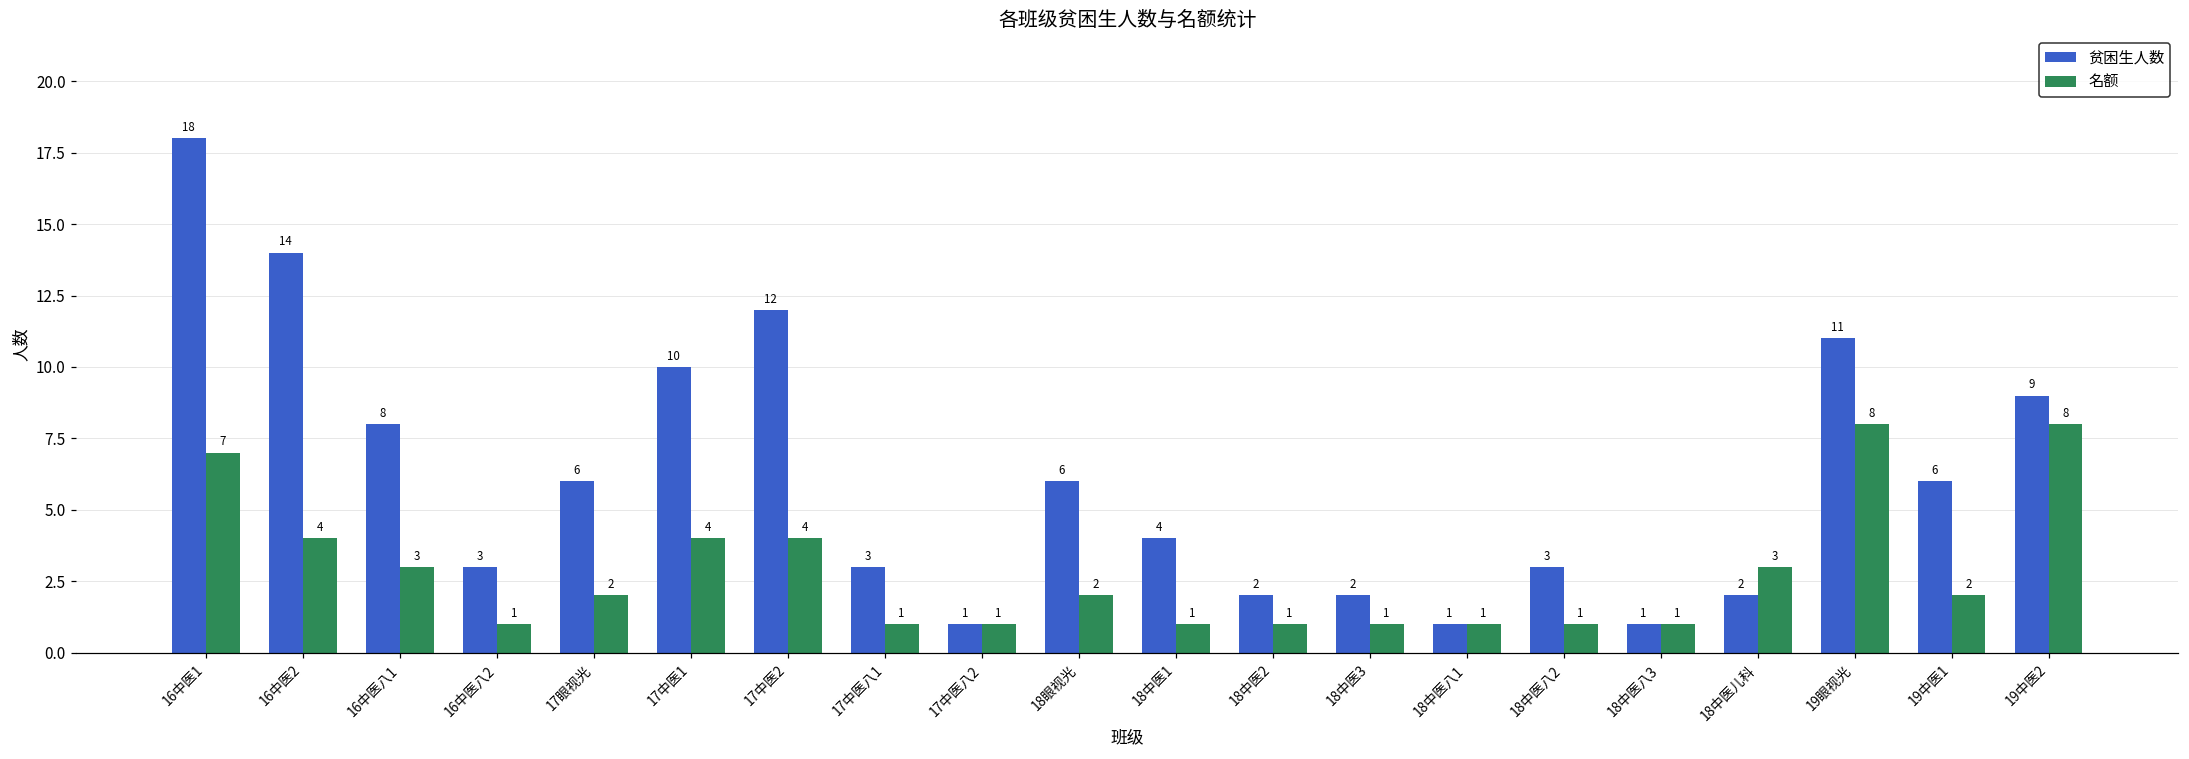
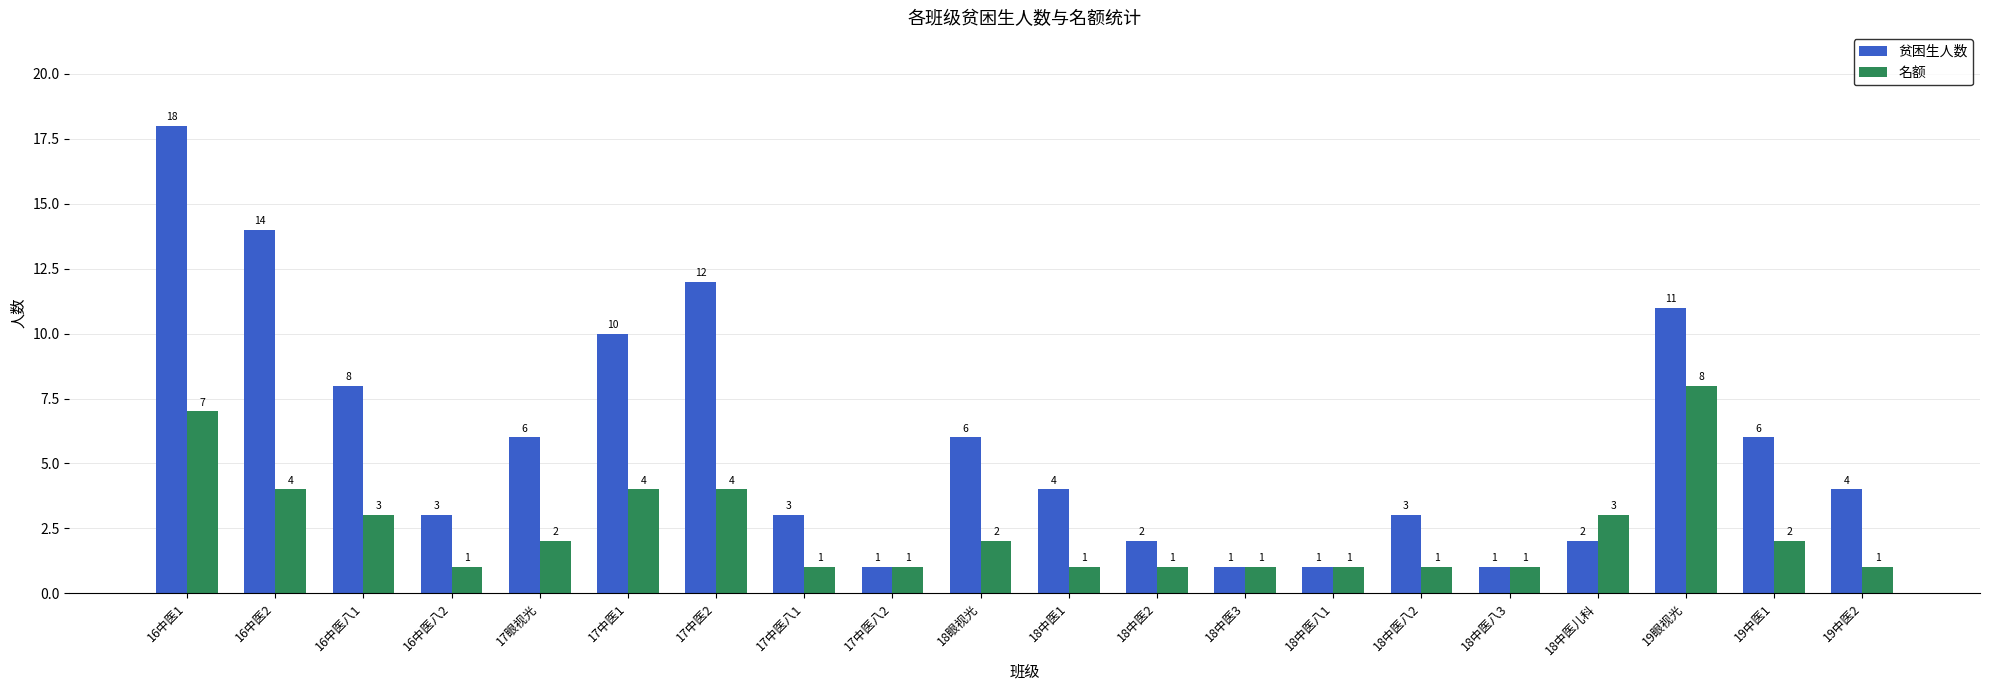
贫困生人数, 18中医3: 2 -> 1
贫困生人数, 19中医2: 9 -> 4
名额, 19中医2: 8 -> 1
